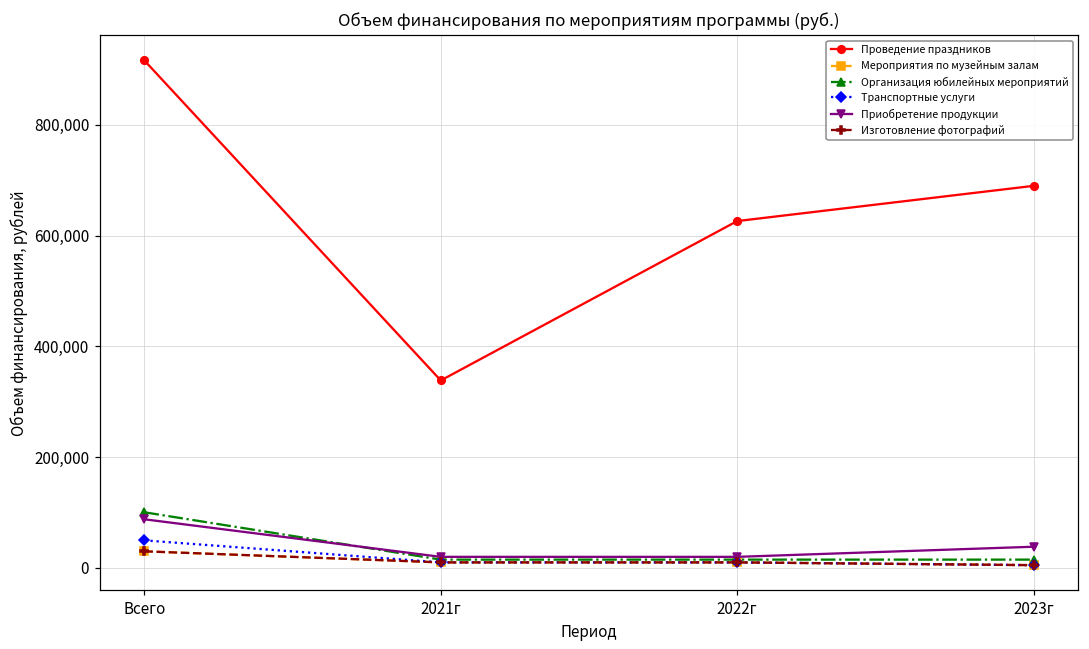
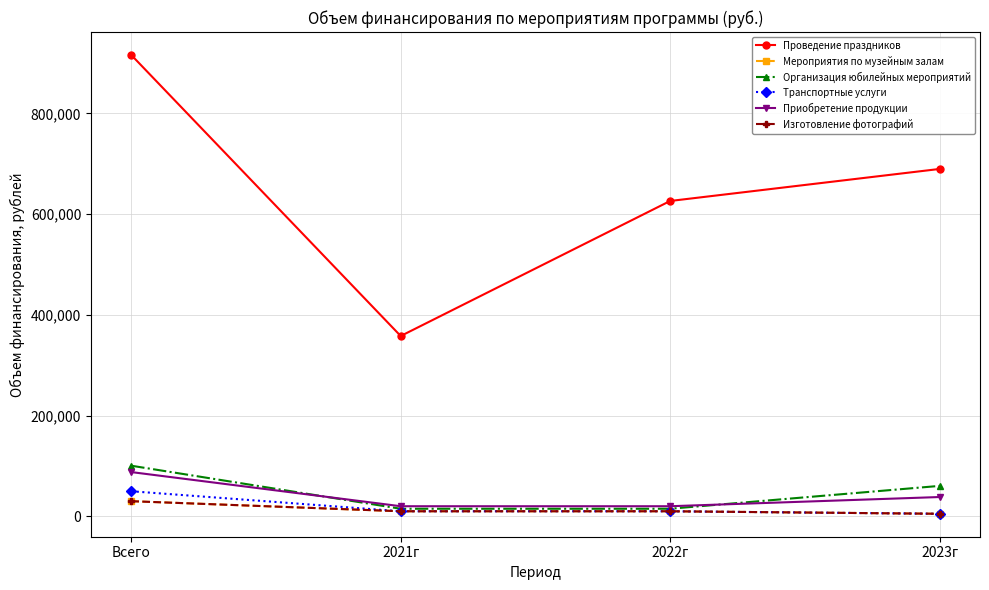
Проведение праздников, 2021г: 340,000 -> 360,000
Организация юбилейных мероприятий, 2023г: 20,000 -> 60,000
